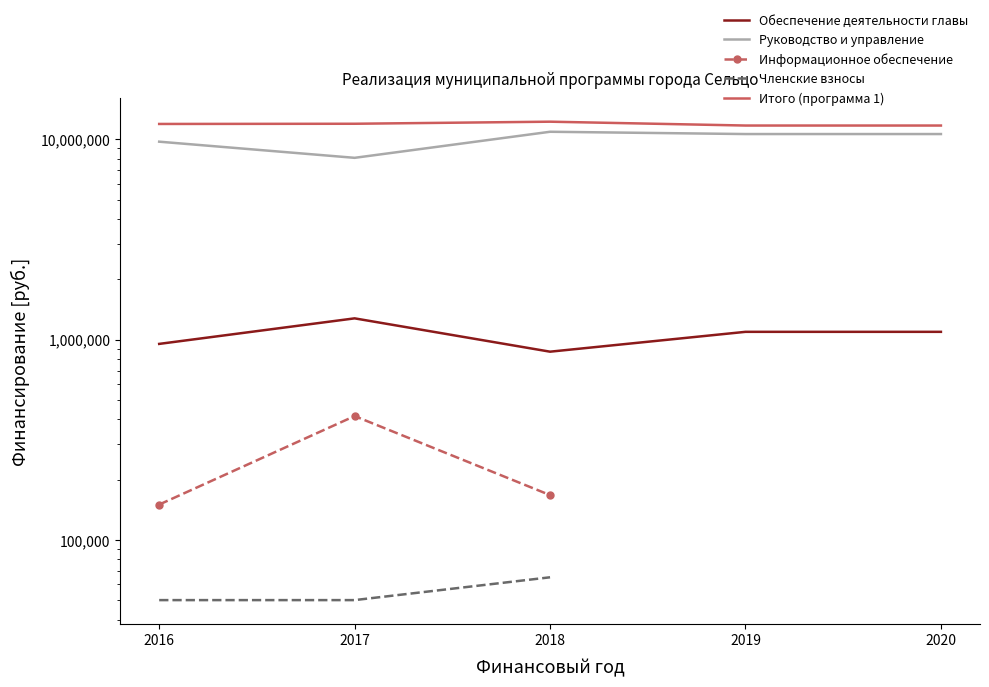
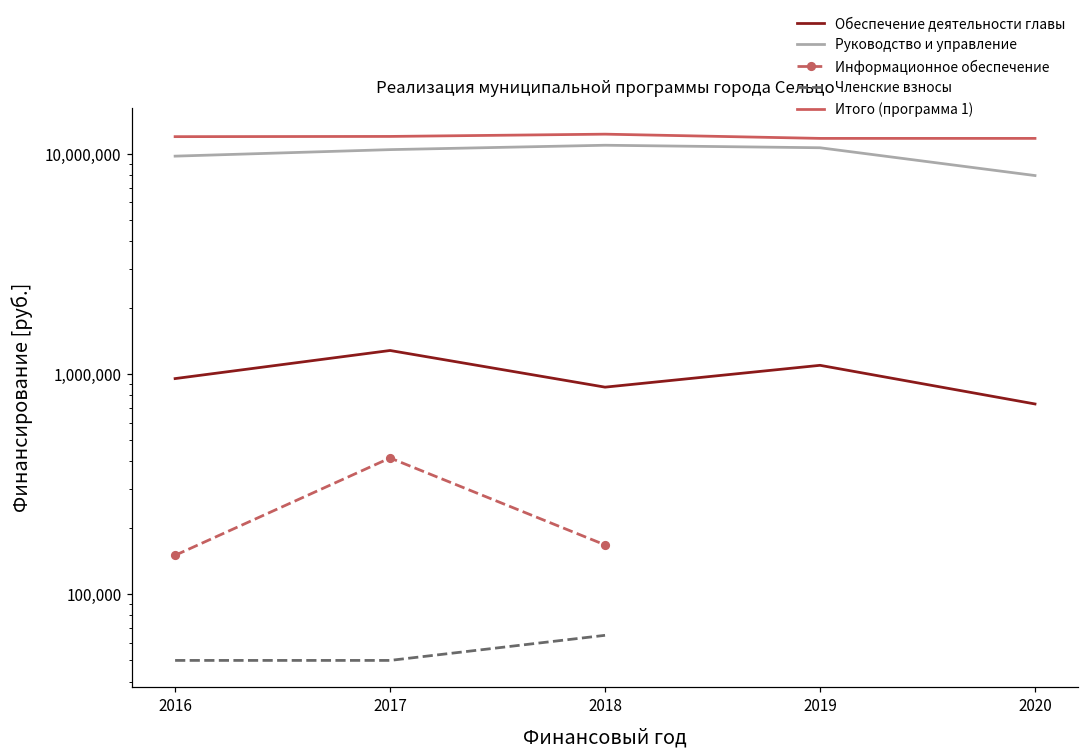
Руководство и управление, 2017: 8,100,000 -> 10,000,000
Обеспечение деятельности главы, 2020: 1,100,000 -> 730,000
Руководство и управление, 2020: 11,000,000 -> 7,900,000
